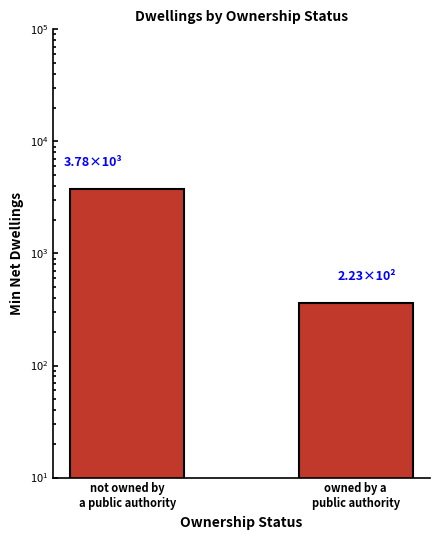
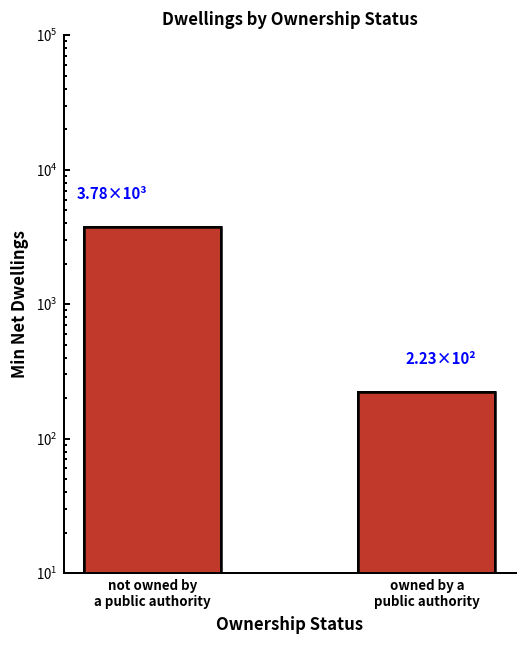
owned by a public authority: 360 -> 220
